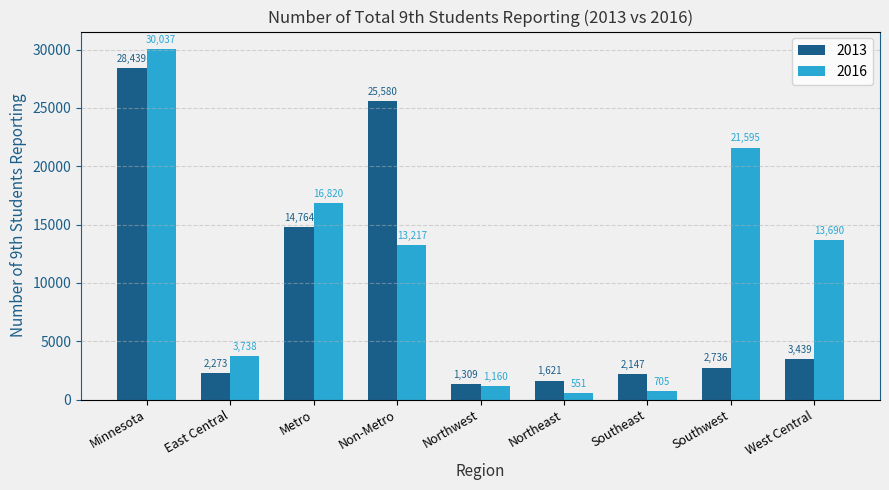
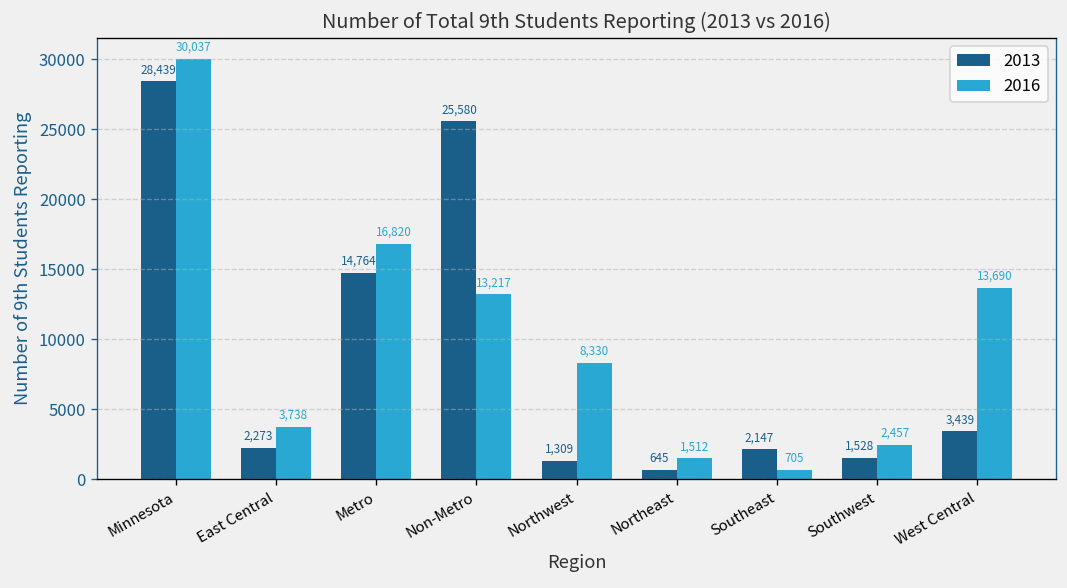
2016, Northwest: 1,160 -> 8,330
2013, Northeast: 1,621 -> 645
2016, Northeast: 551 -> 1,512
2013, Southwest: 2,736 -> 1,528
2016, Southwest: 21,595 -> 2,457
